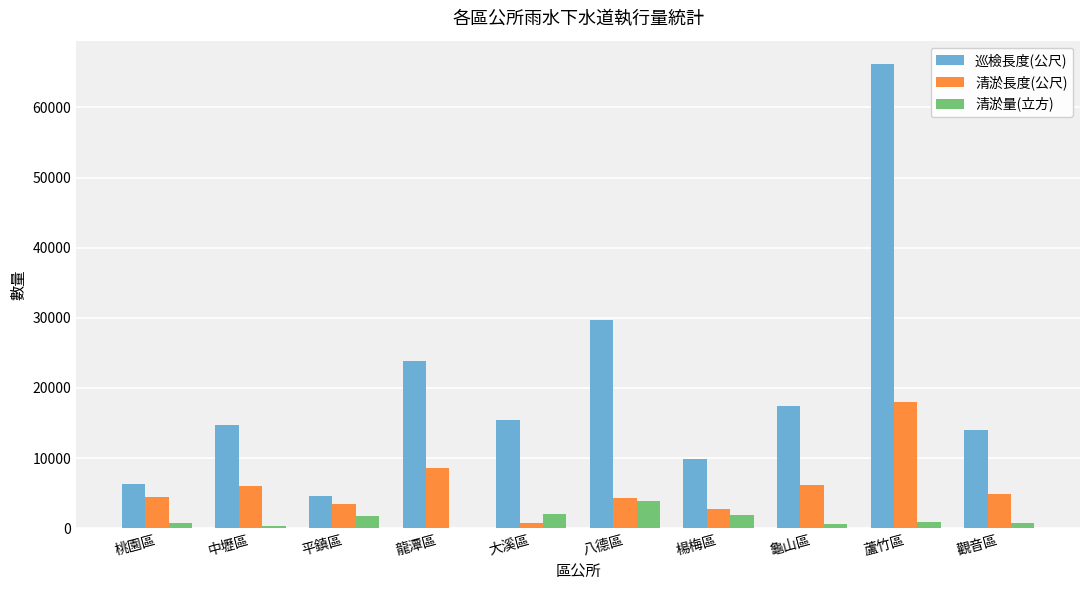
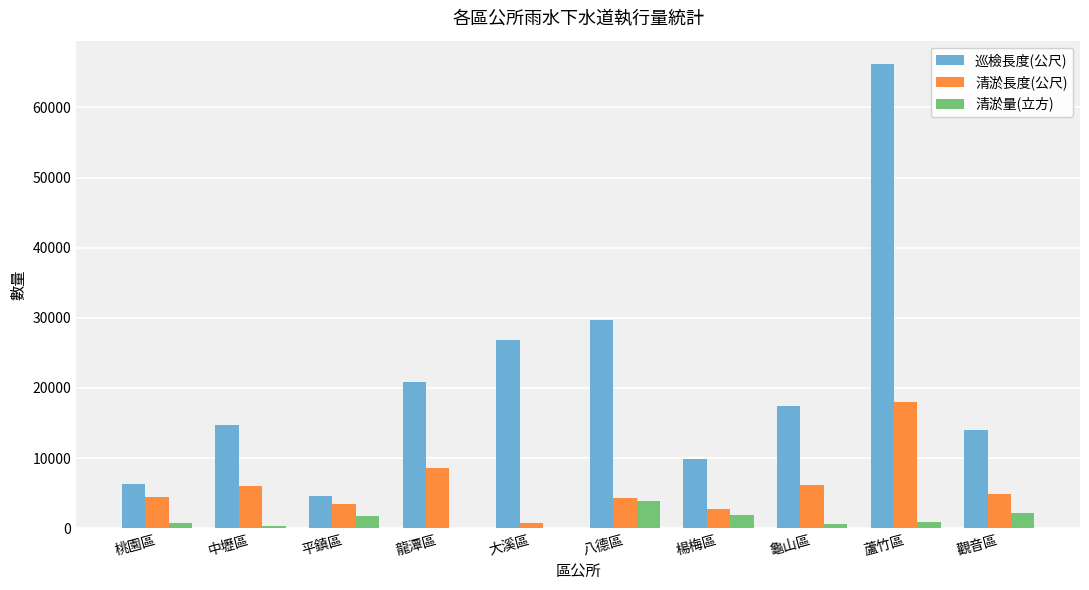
巡檢長度(公尺), 龍潭區: 24000 -> 21000
巡檢長度(公尺), 大溪區: 15000 -> 27000
清淤量(立方), 大溪區: 2000 -> 0
清淤量(立方), 觀音區: 1000 -> 2000
